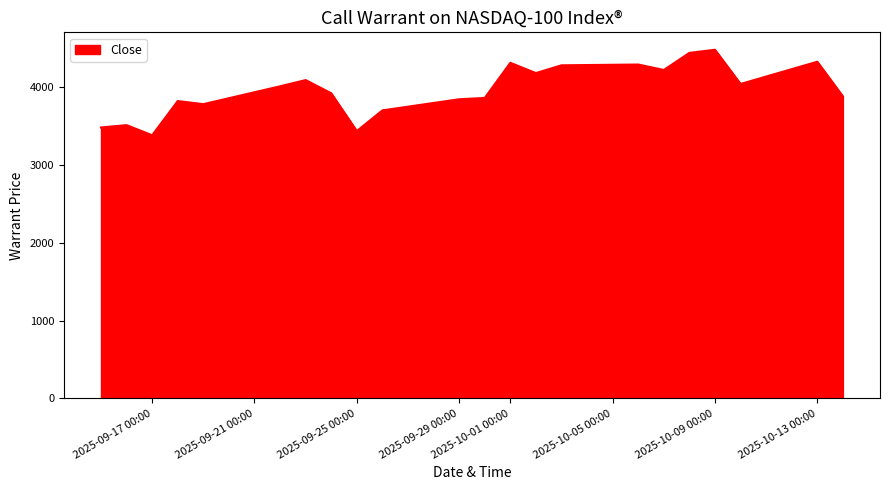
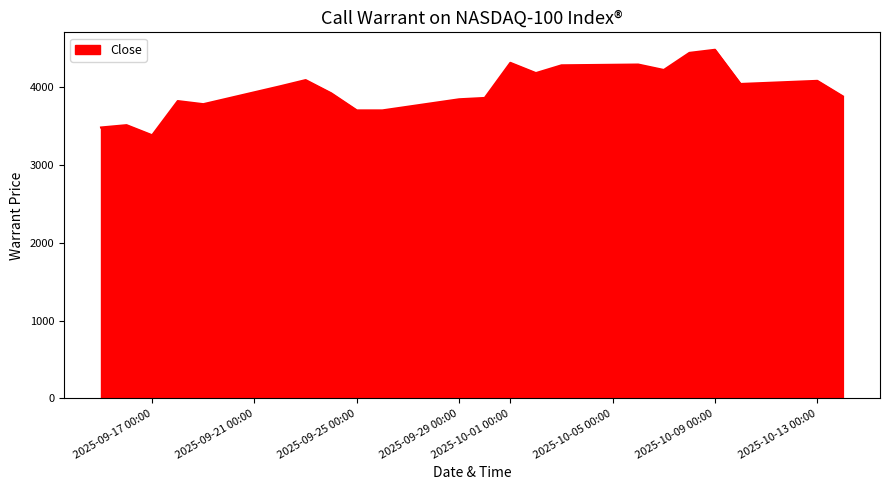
2025-09-25 00:00: 3400 -> 3700
2025-10-13 00:00: 4300 -> 4100
